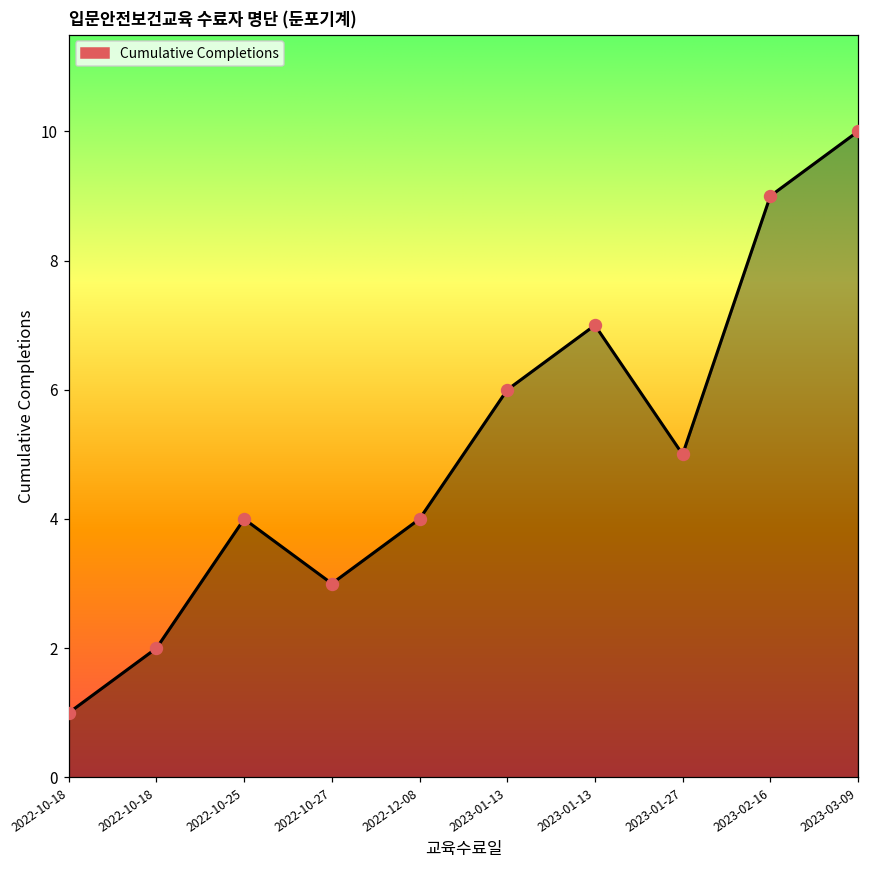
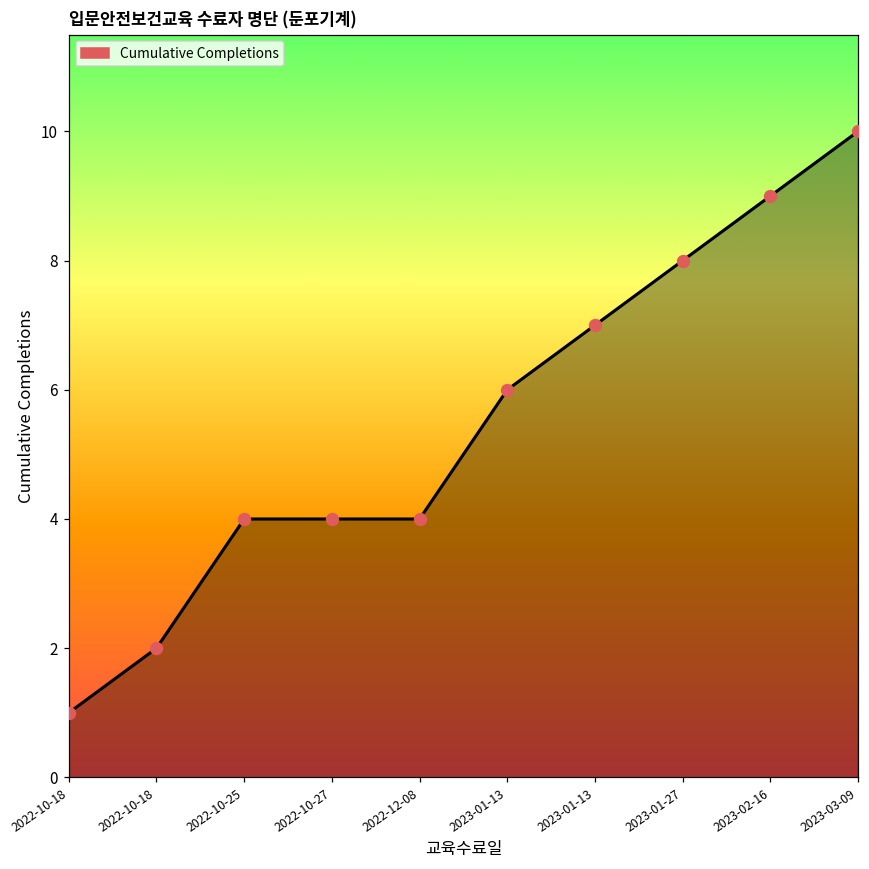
2022-10-27: 3 -> 4
2023-01-27: 5 -> 8
